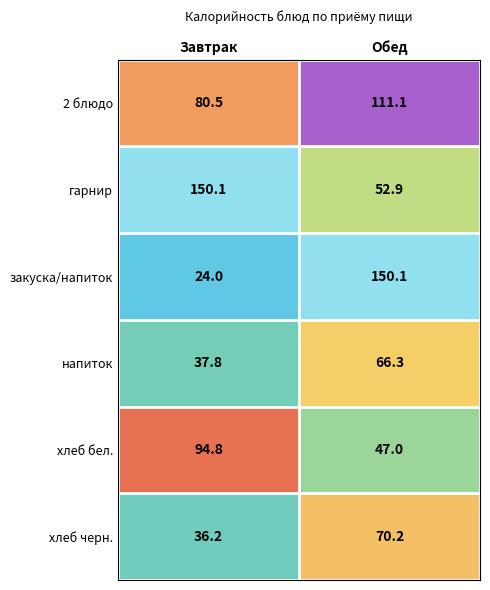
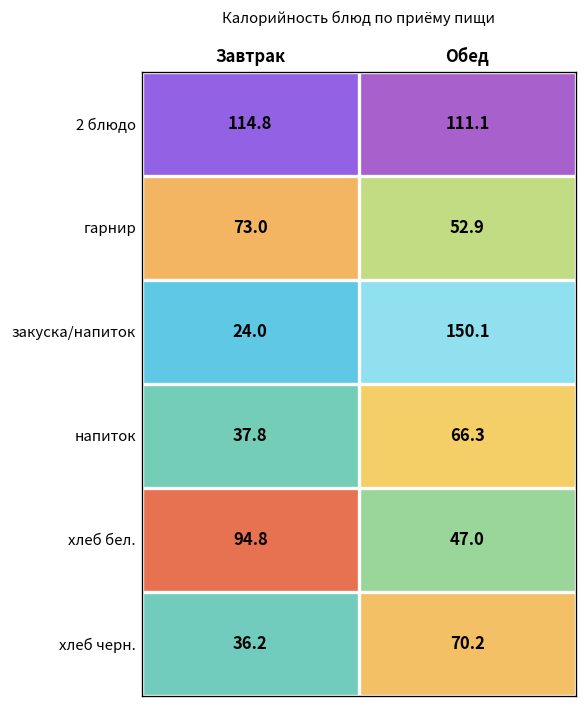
2 блюдо, Завтрак: 80.5 -> 114.8
гарнир, Завтрак: 150.1 -> 73.0
